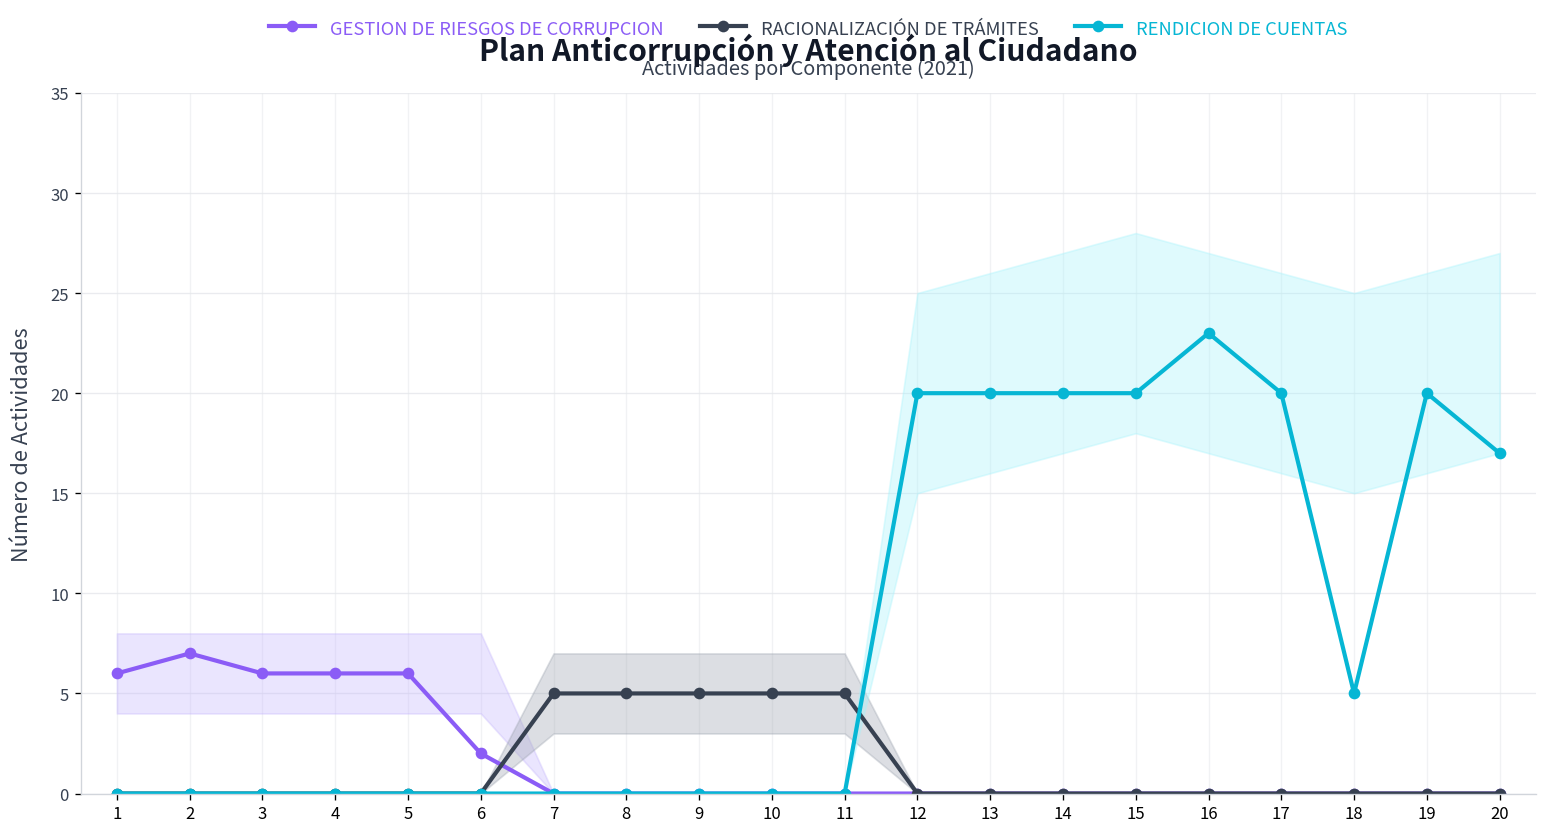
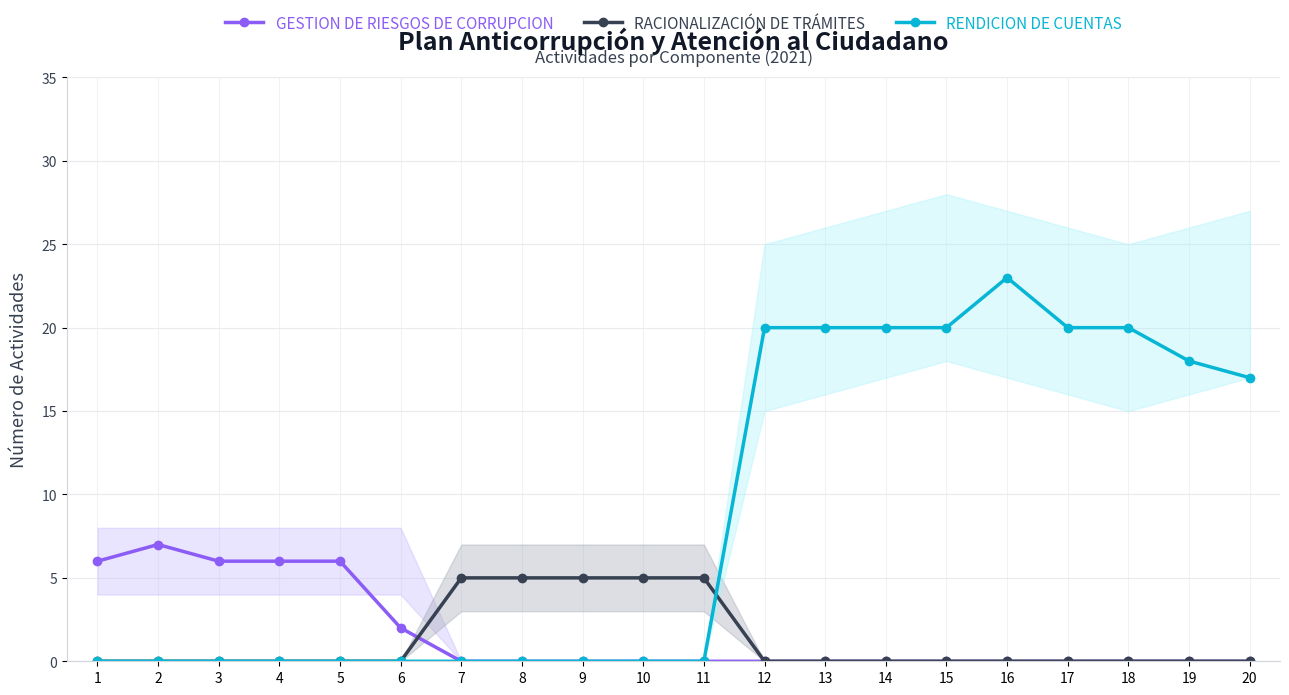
RENDICION DE CUENTAS, 18: 5 -> 20
RENDICION DE CUENTAS, 19: 20 -> 18
